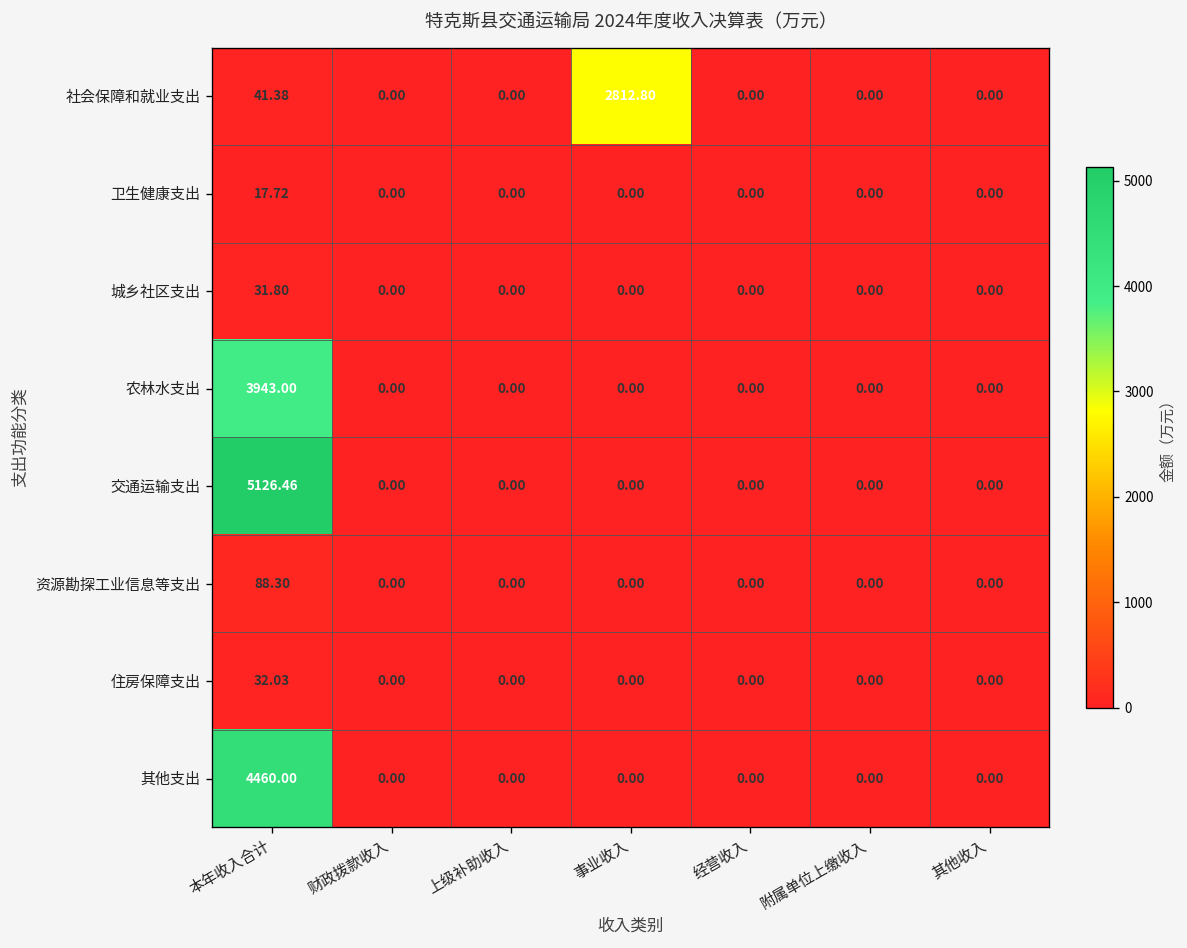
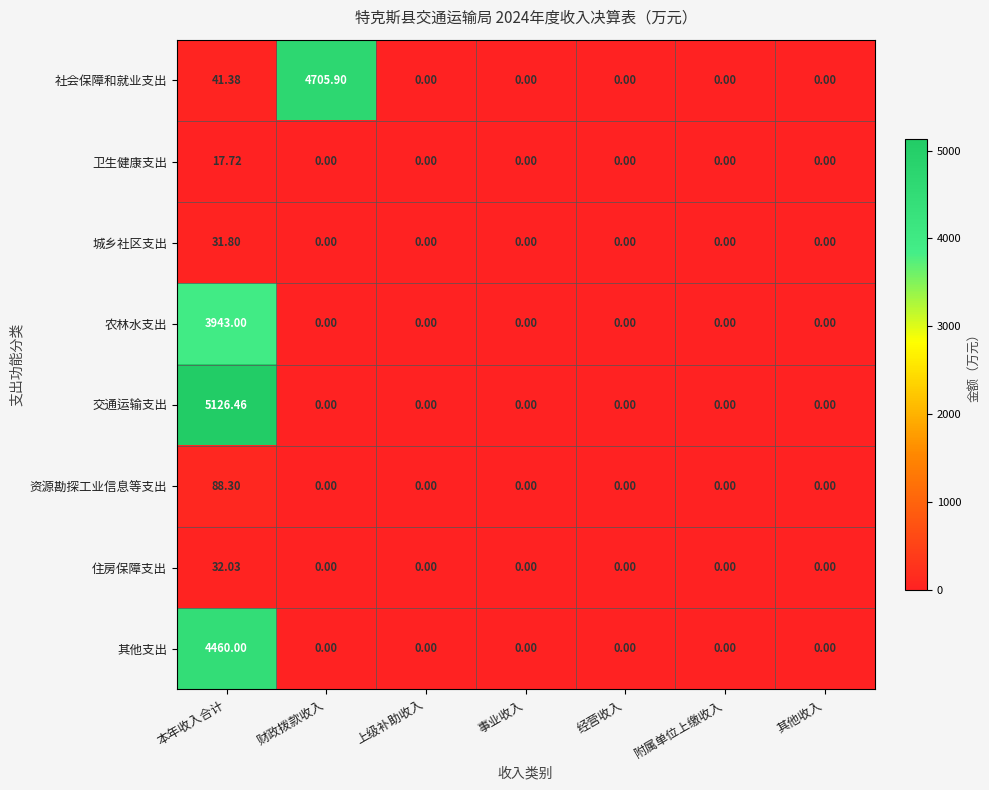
社会保障和就业支出, 财政拨款收入: 0.00 -> 4705.90
社会保障和就业支出, 事业收入: 2812.80 -> 0.00
